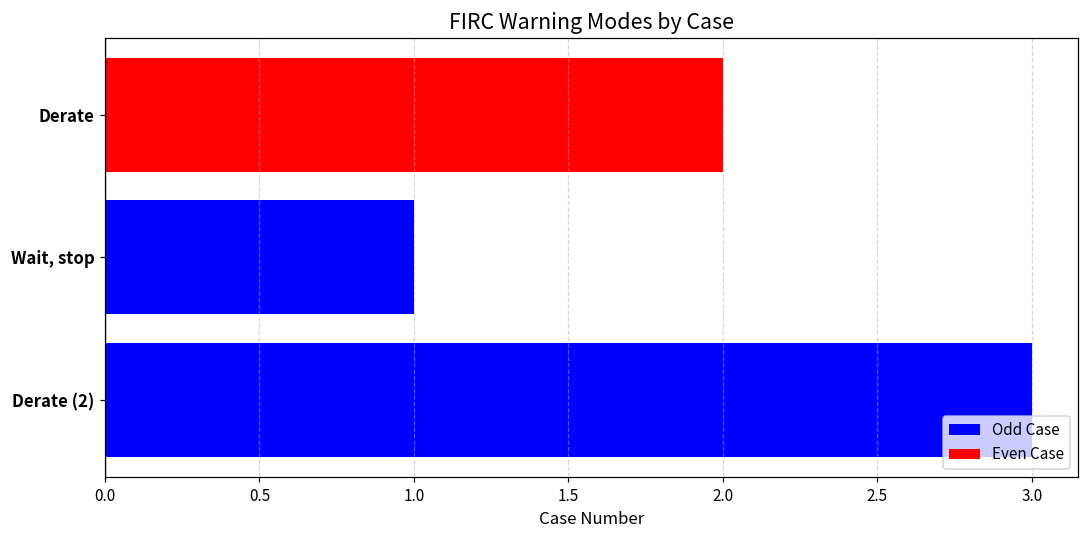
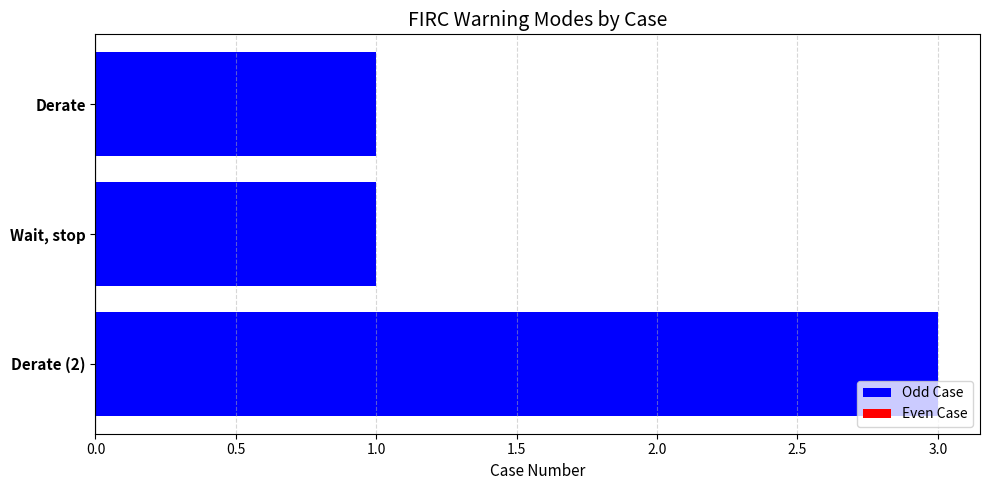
Derate: 2 -> 1
